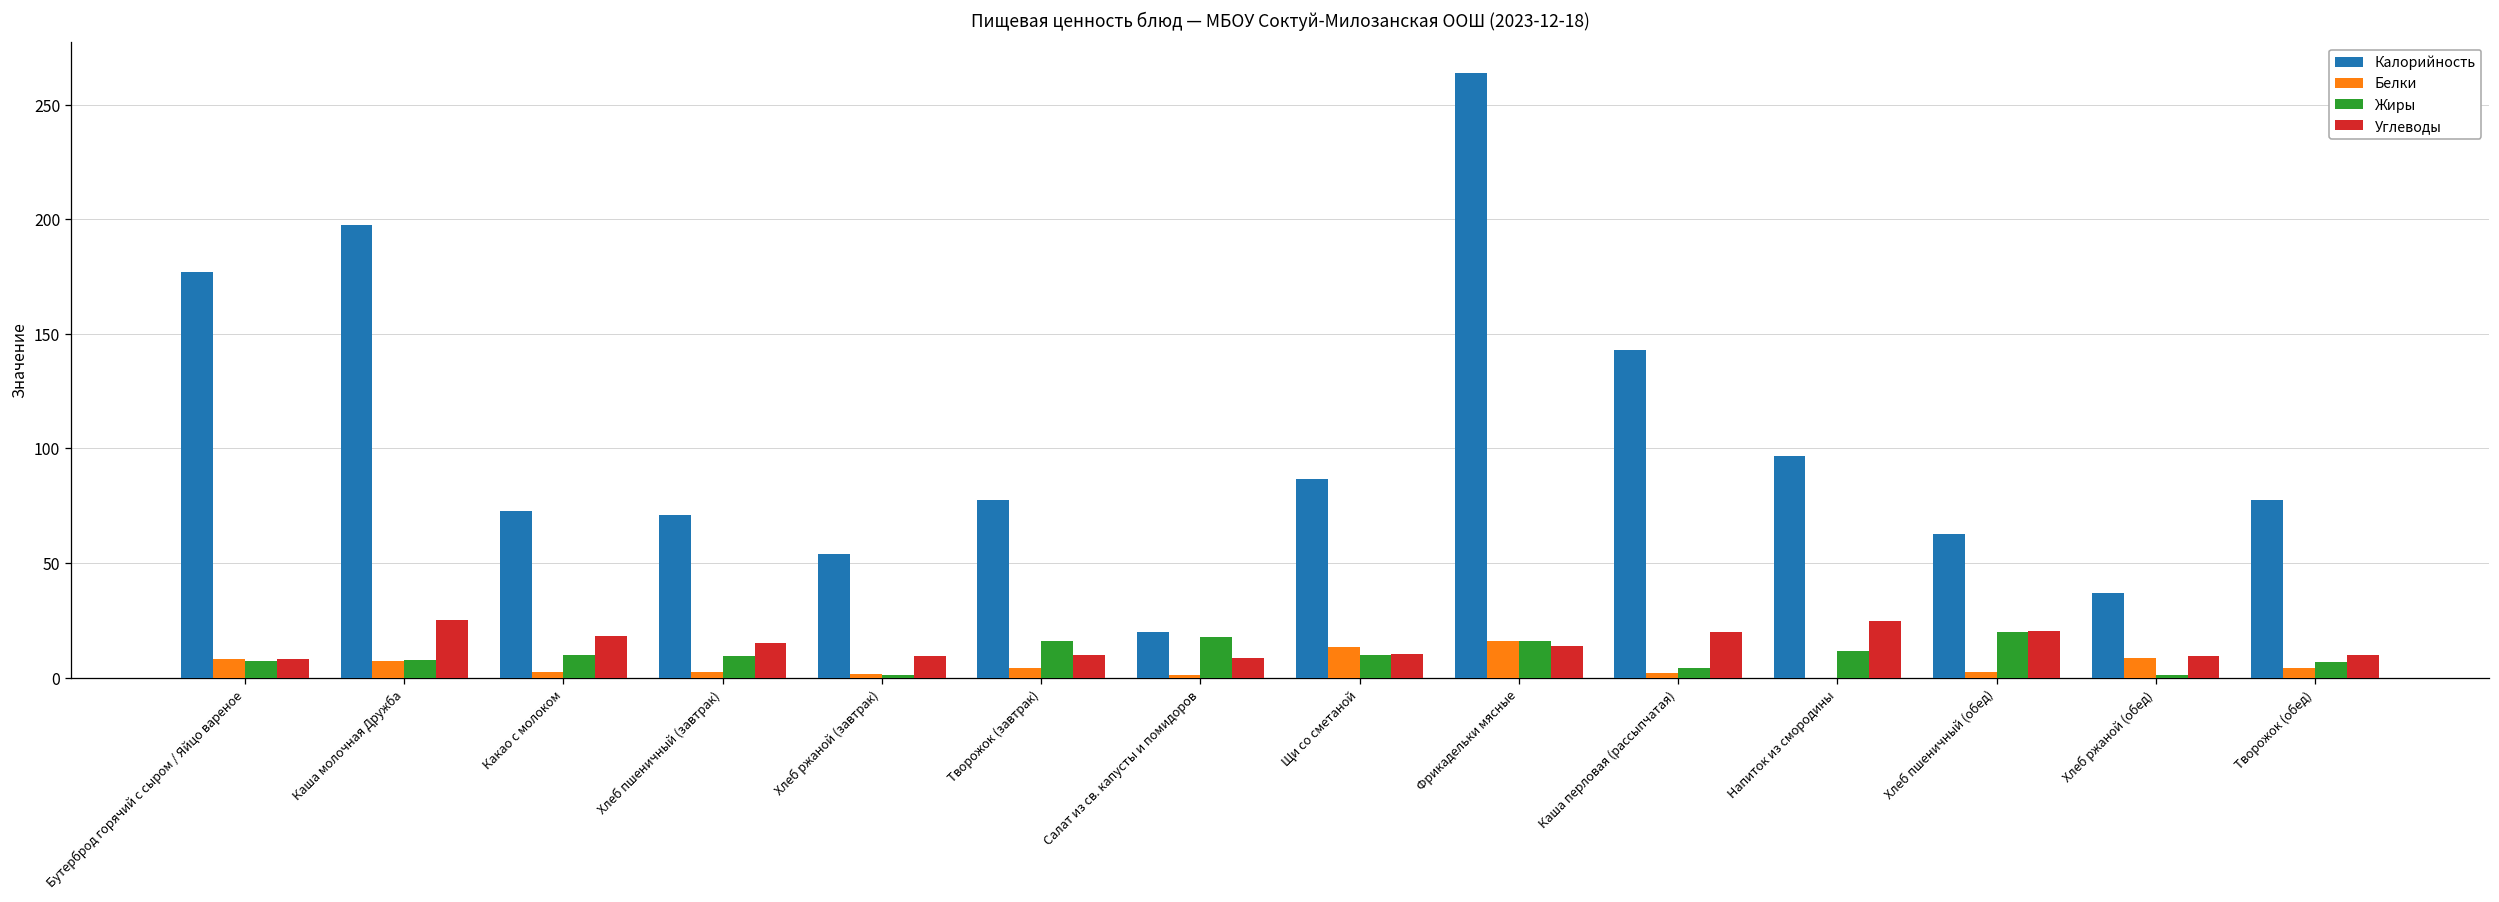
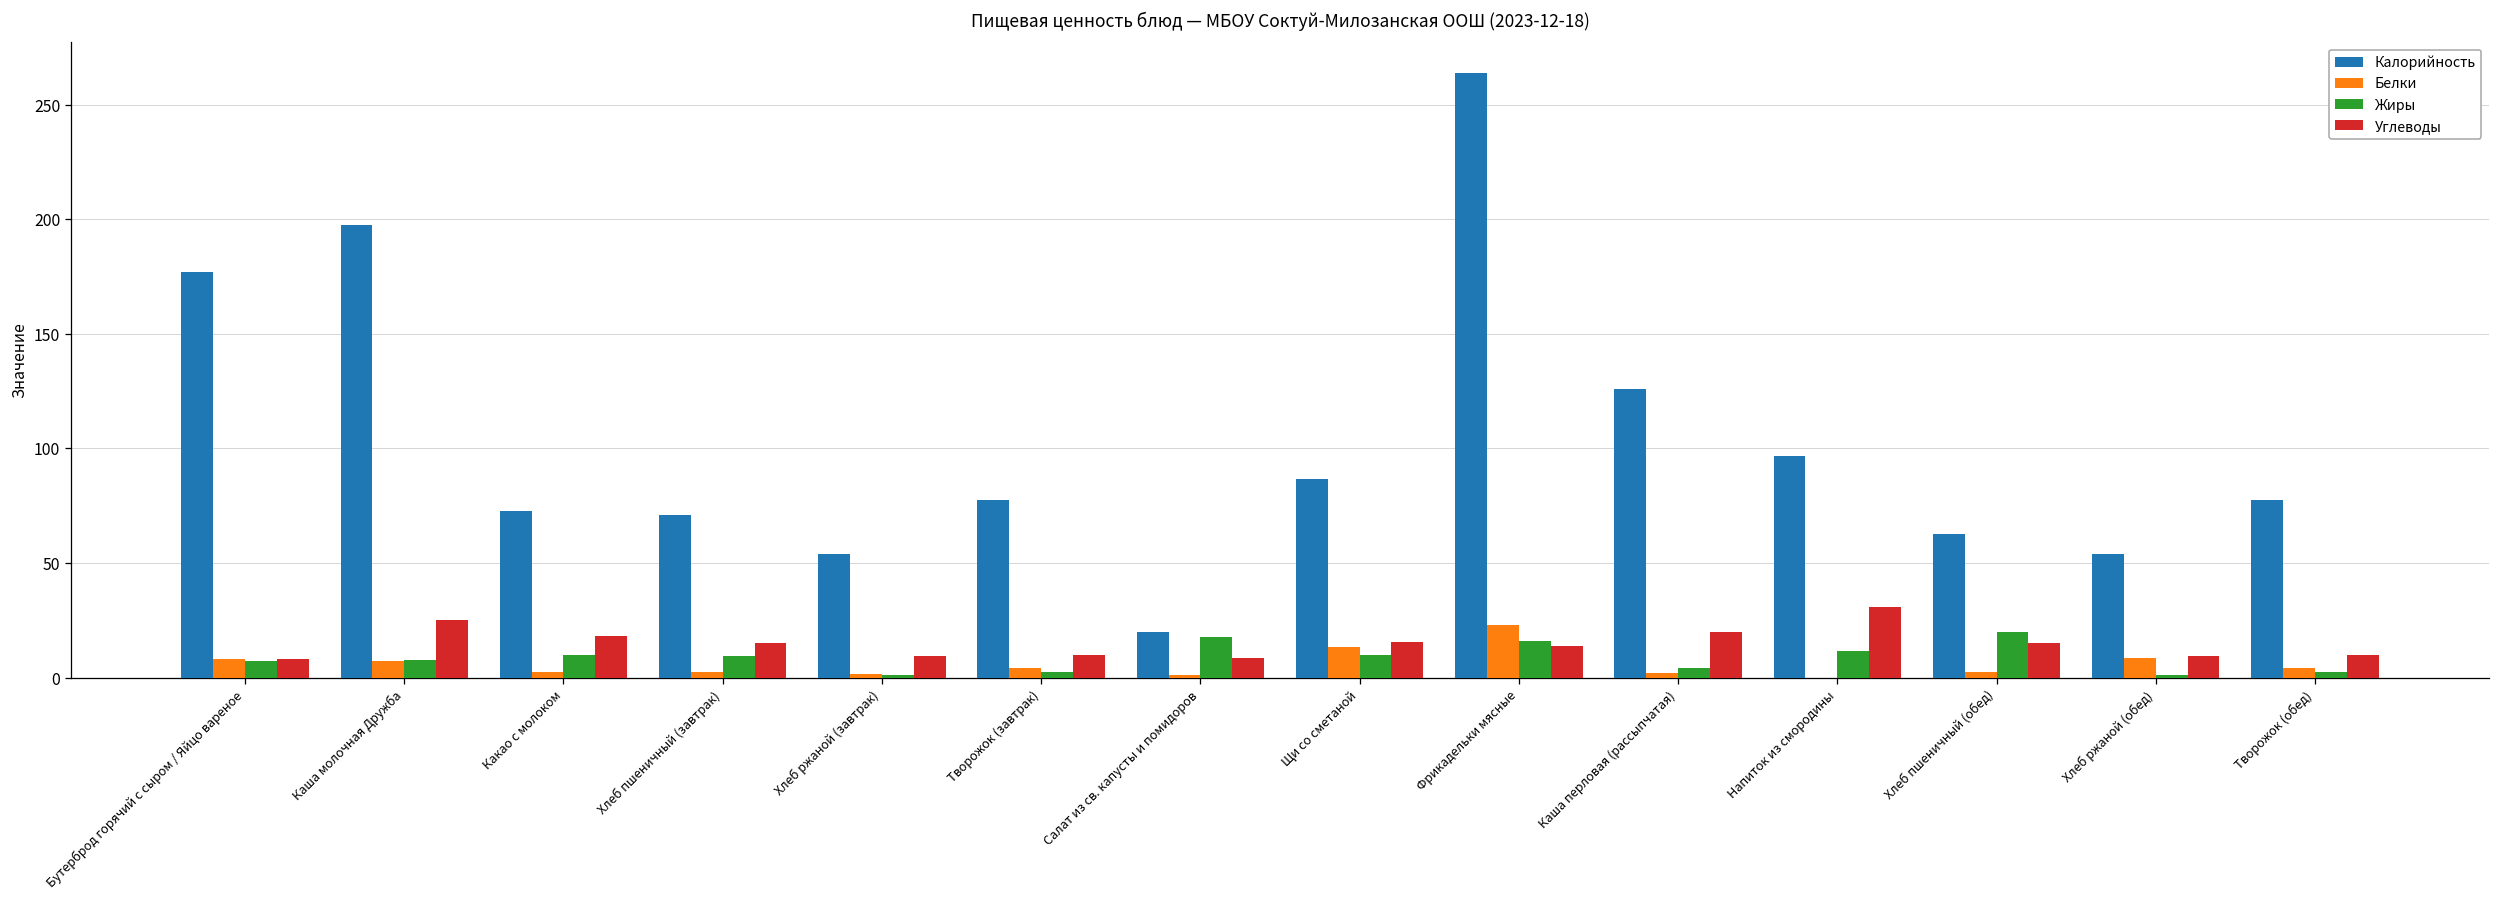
Жиры, Творожок (завтрак): 16 -> 3
Углеводы, Щи со сметаной: 10 -> 16
Белки, Фрикадельки мясные: 16 -> 23
Калорийность, Каша перловая (рассыпчатая): 143 -> 126
Углеводы, Напиток из смородины: 25 -> 31
Углеводы, Хлеб пшеничный (обед): 20 -> 15
Калорийность, Хлеб ржаной (обед): 37 -> 54
Жиры, Творожок (обед): 7 -> 3
